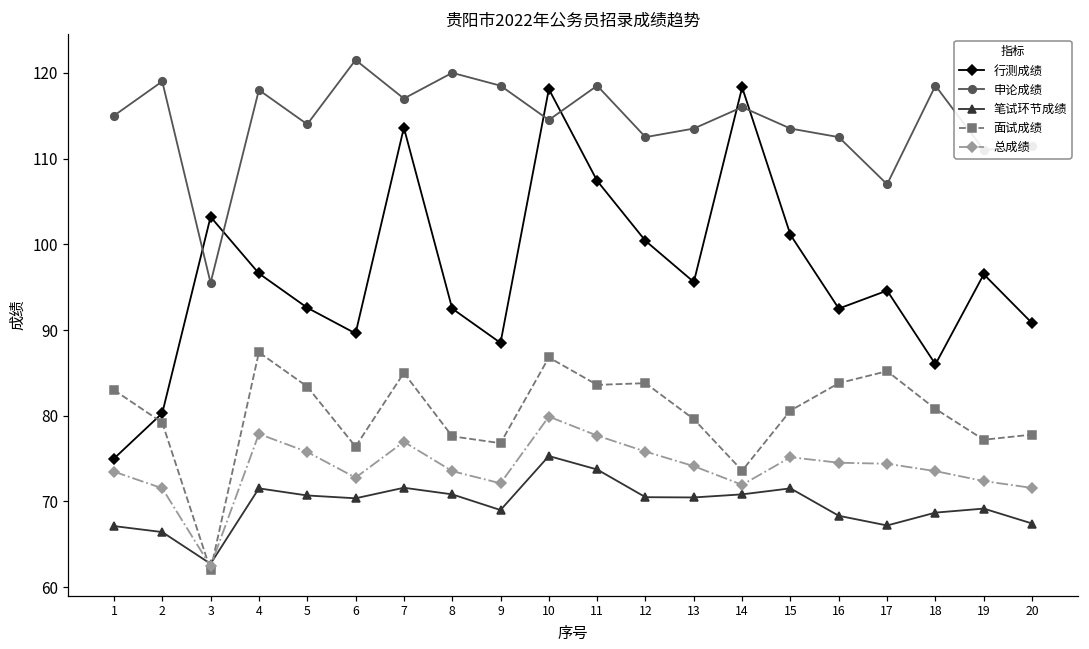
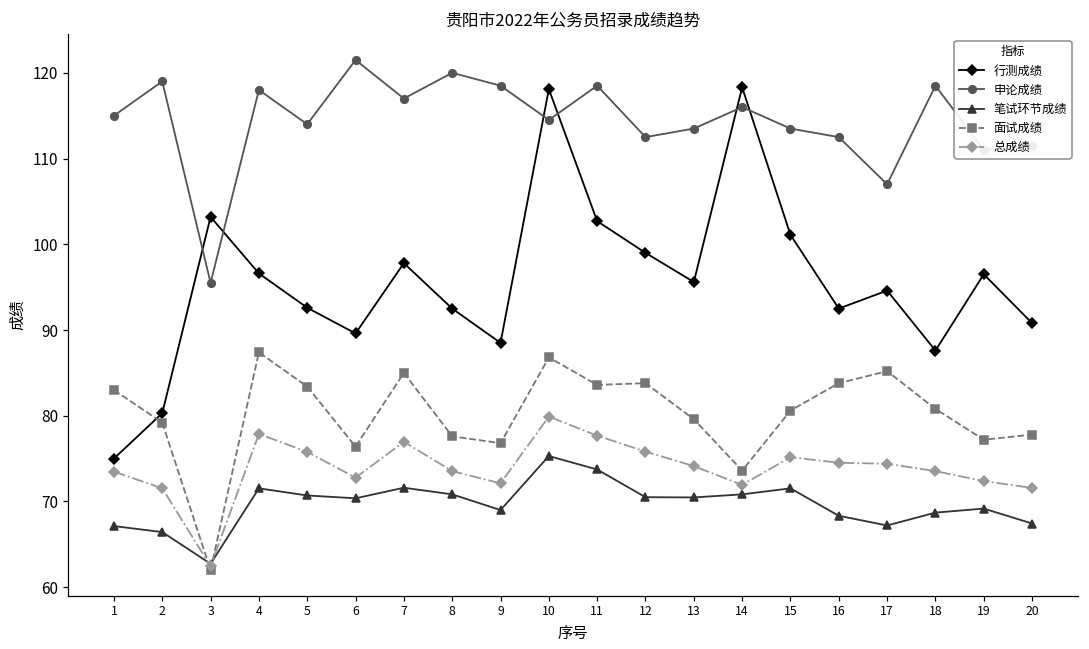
行测成绩, 7: 114 -> 98
行测成绩, 11: 107 -> 103
行测成绩, 12: 100 -> 99
行测成绩, 18: 86 -> 88
